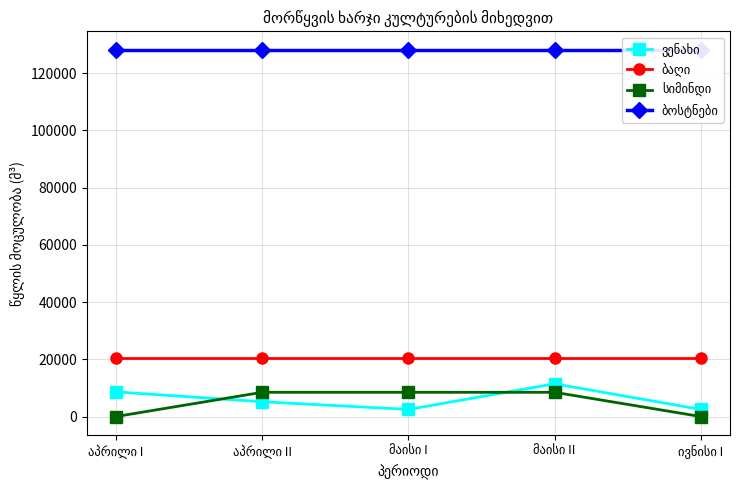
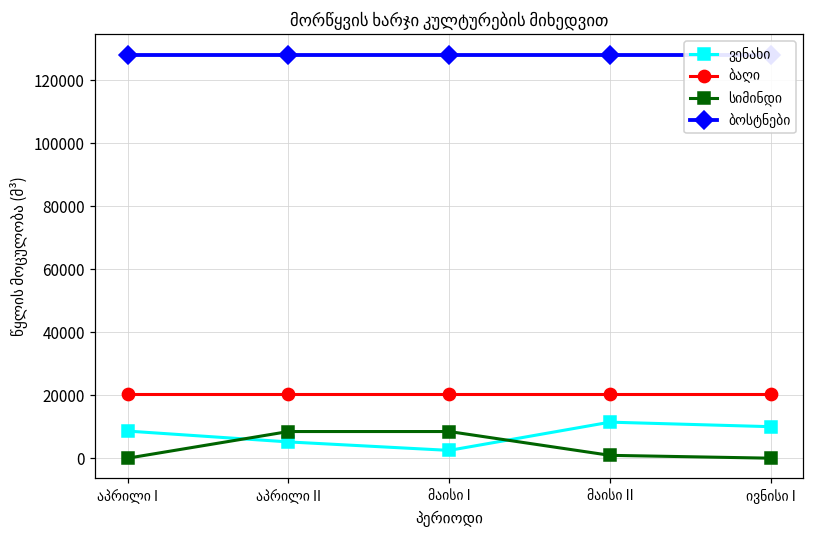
სიმინდი, მაისი II: 8000 -> 1000
ვენახი, ივნისი I: 2000 -> 10000
